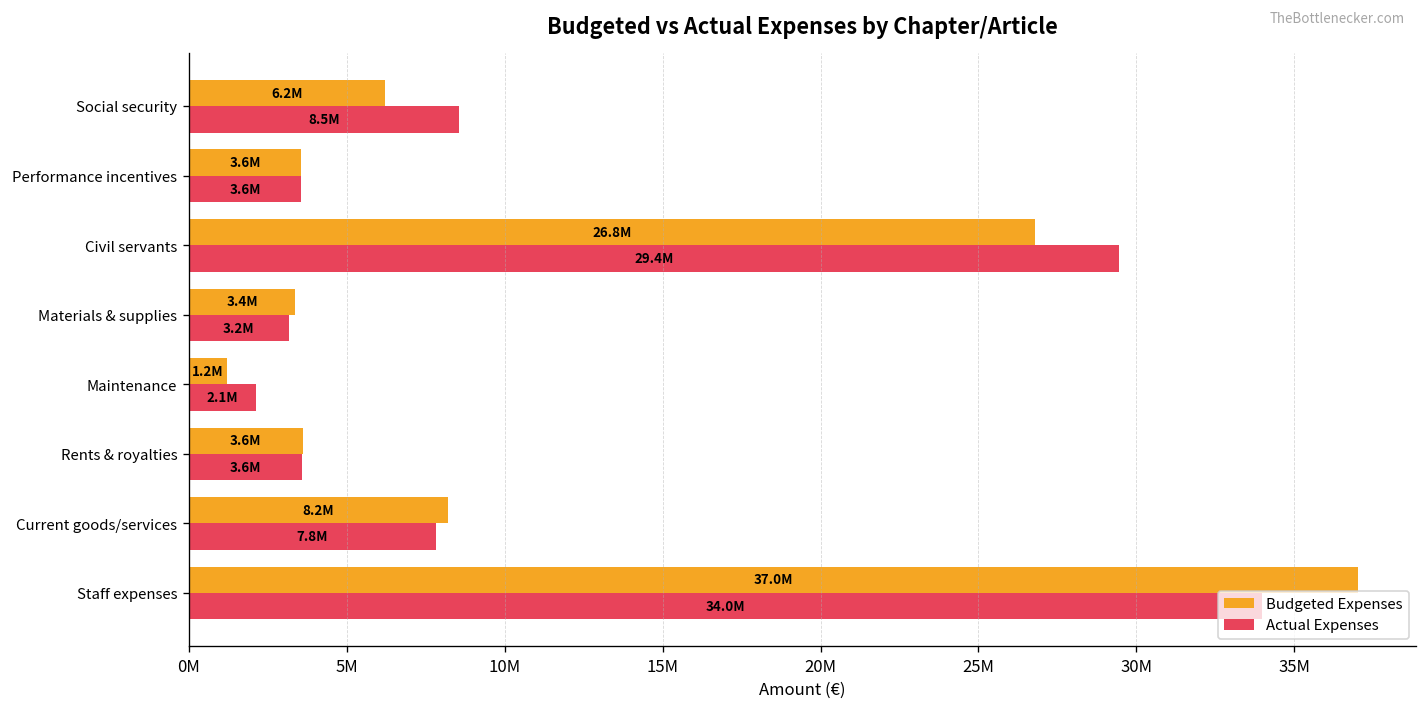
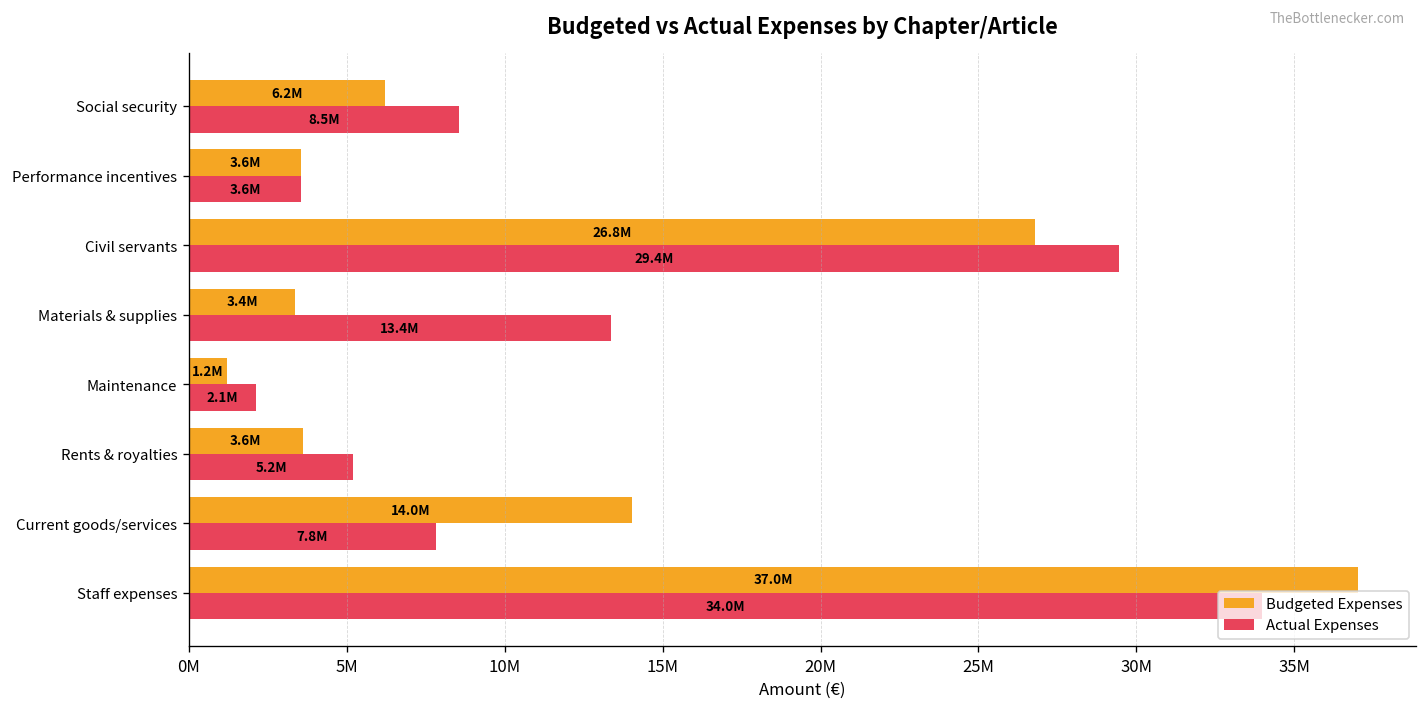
Actual Expenses, Materials & supplies: 3.2M -> 13.4M
Actual Expenses, Rents & royalties: 3.6M -> 5.2M
Budgeted Expenses, Current goods/services: 8.2M -> 14.0M
